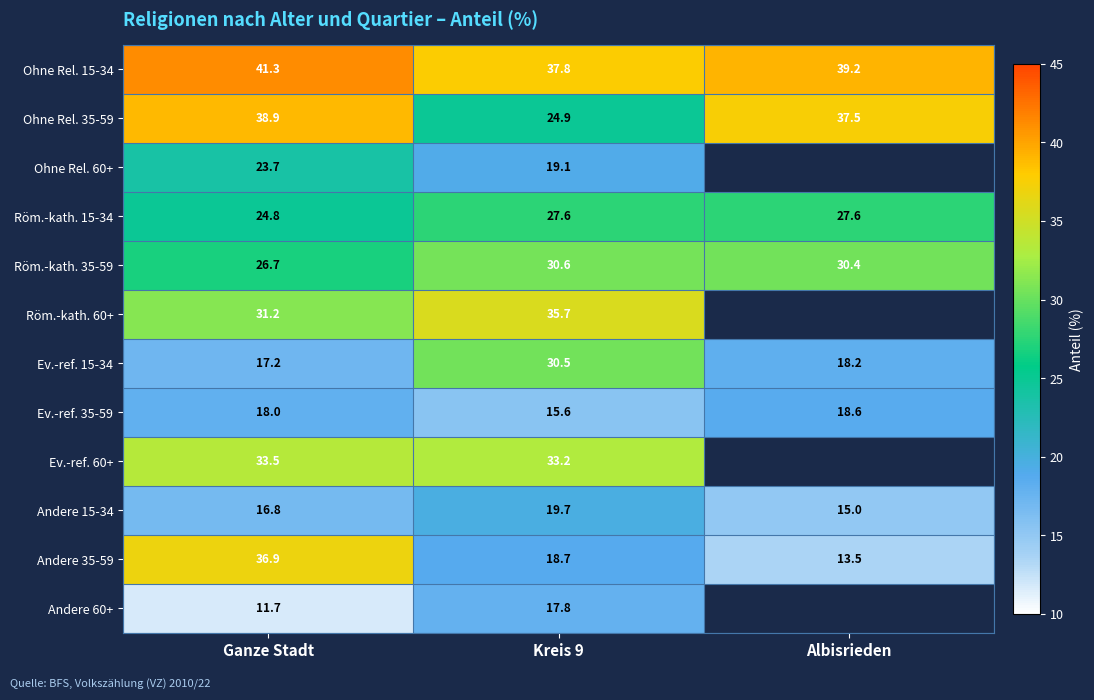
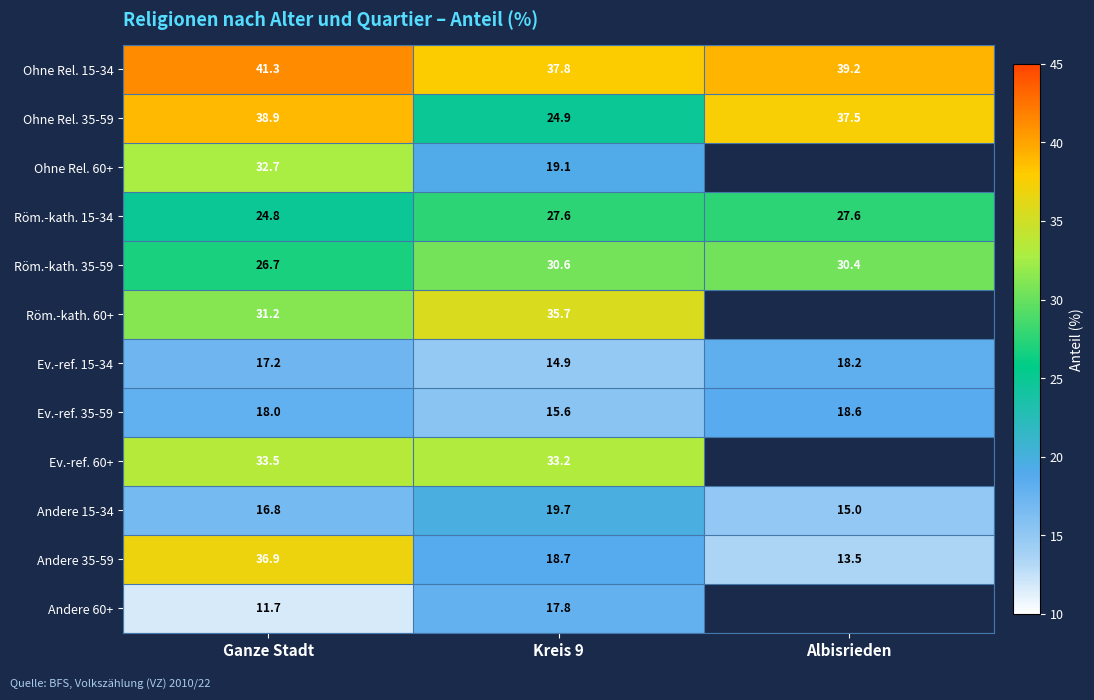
Ohne Rel. 60+, Ganze Stadt: 23.7 -> 32.7
Ev.-ref. 15-34, Kreis 9: 30.5 -> 14.9
